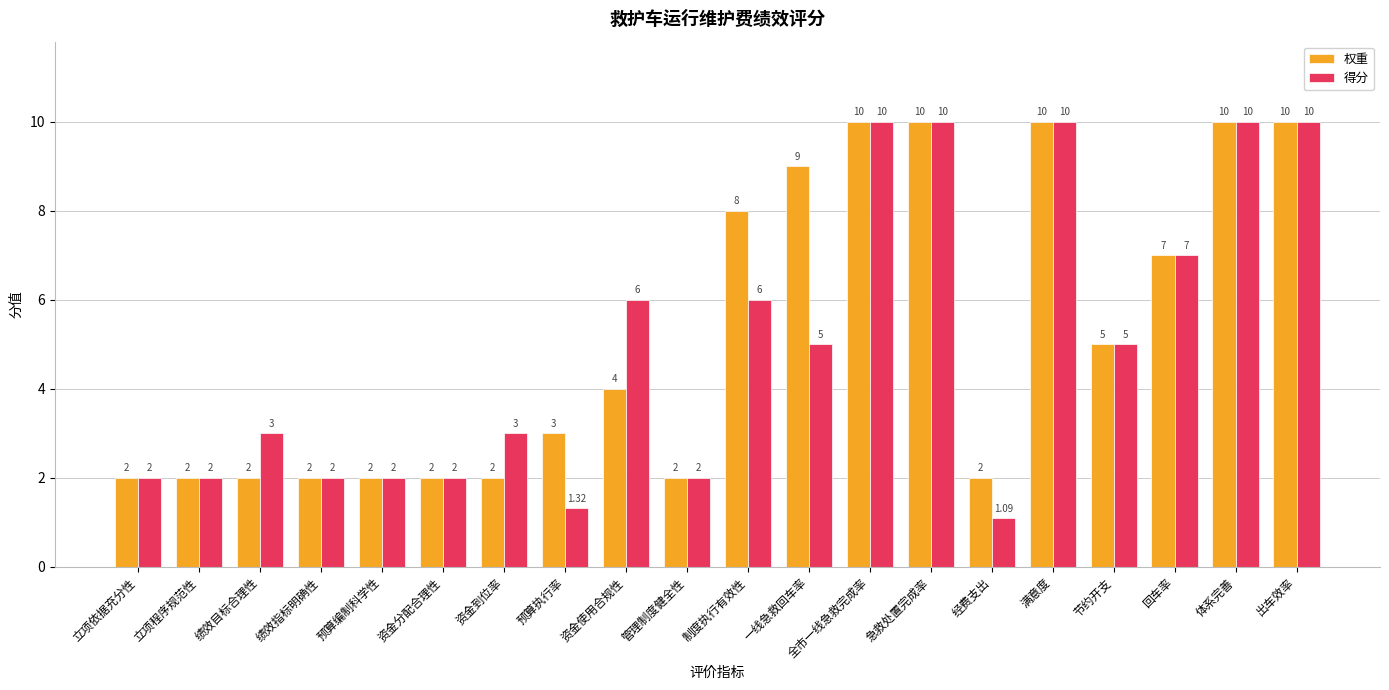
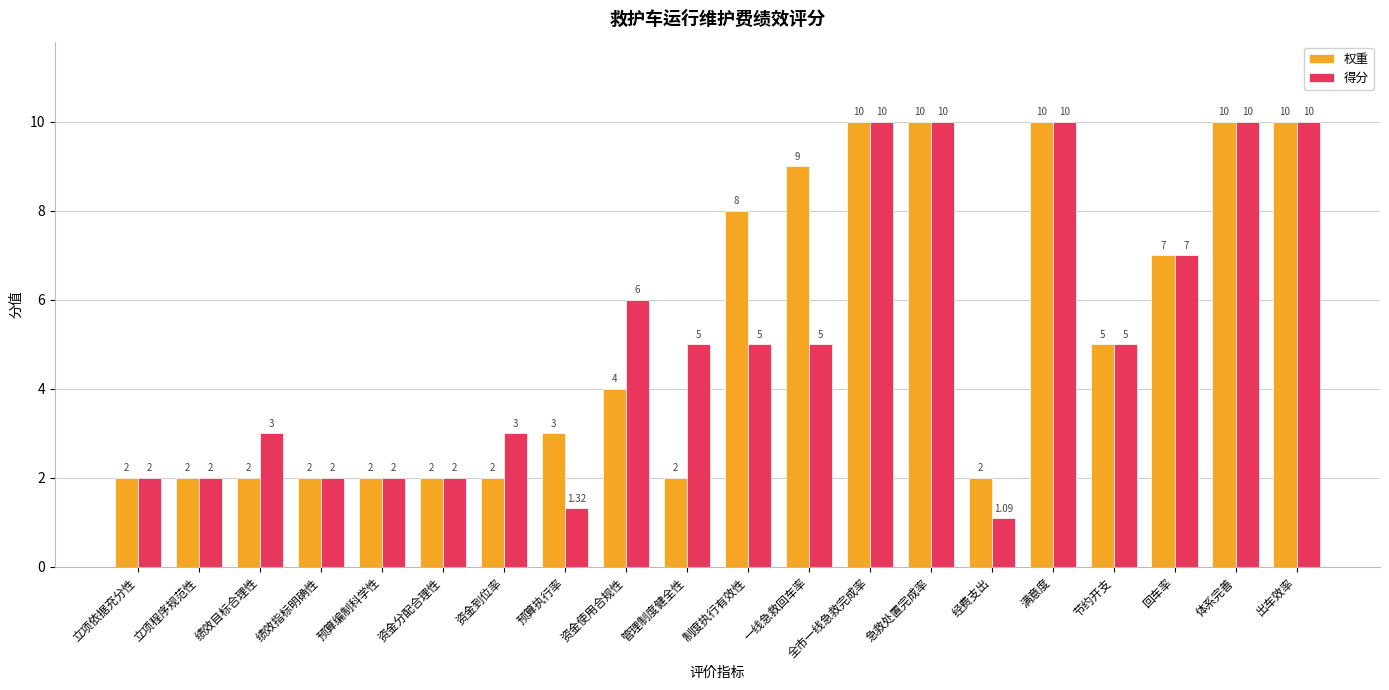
得分, 管理制度健全性: 2 -> 5
得分, 制度执行有效性: 6 -> 5
